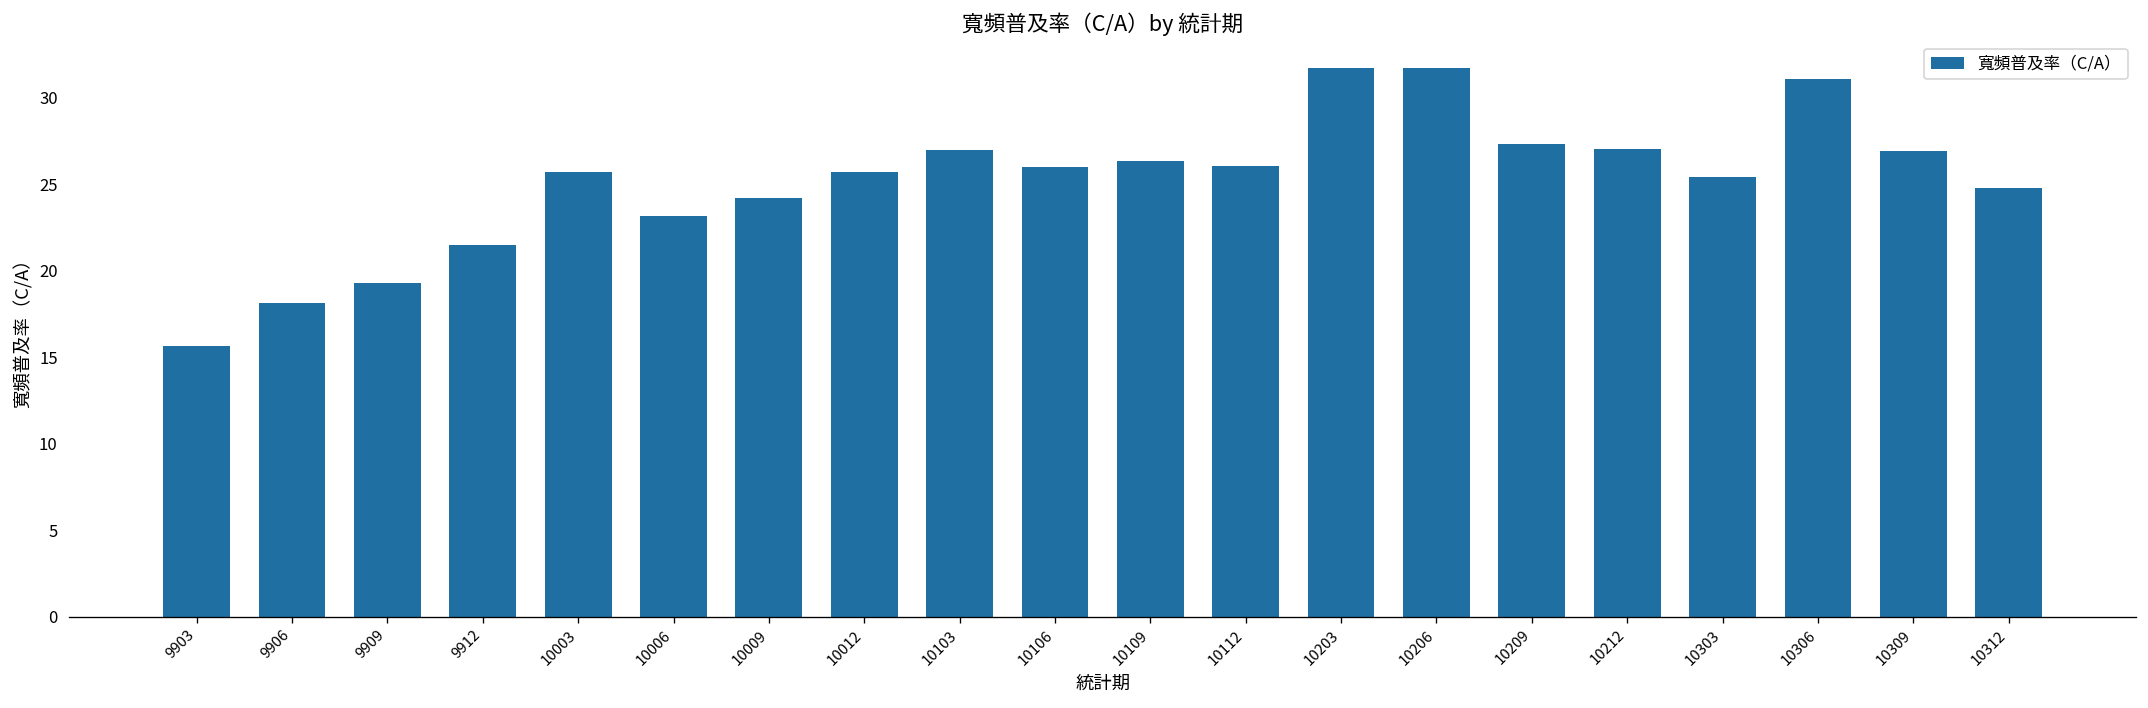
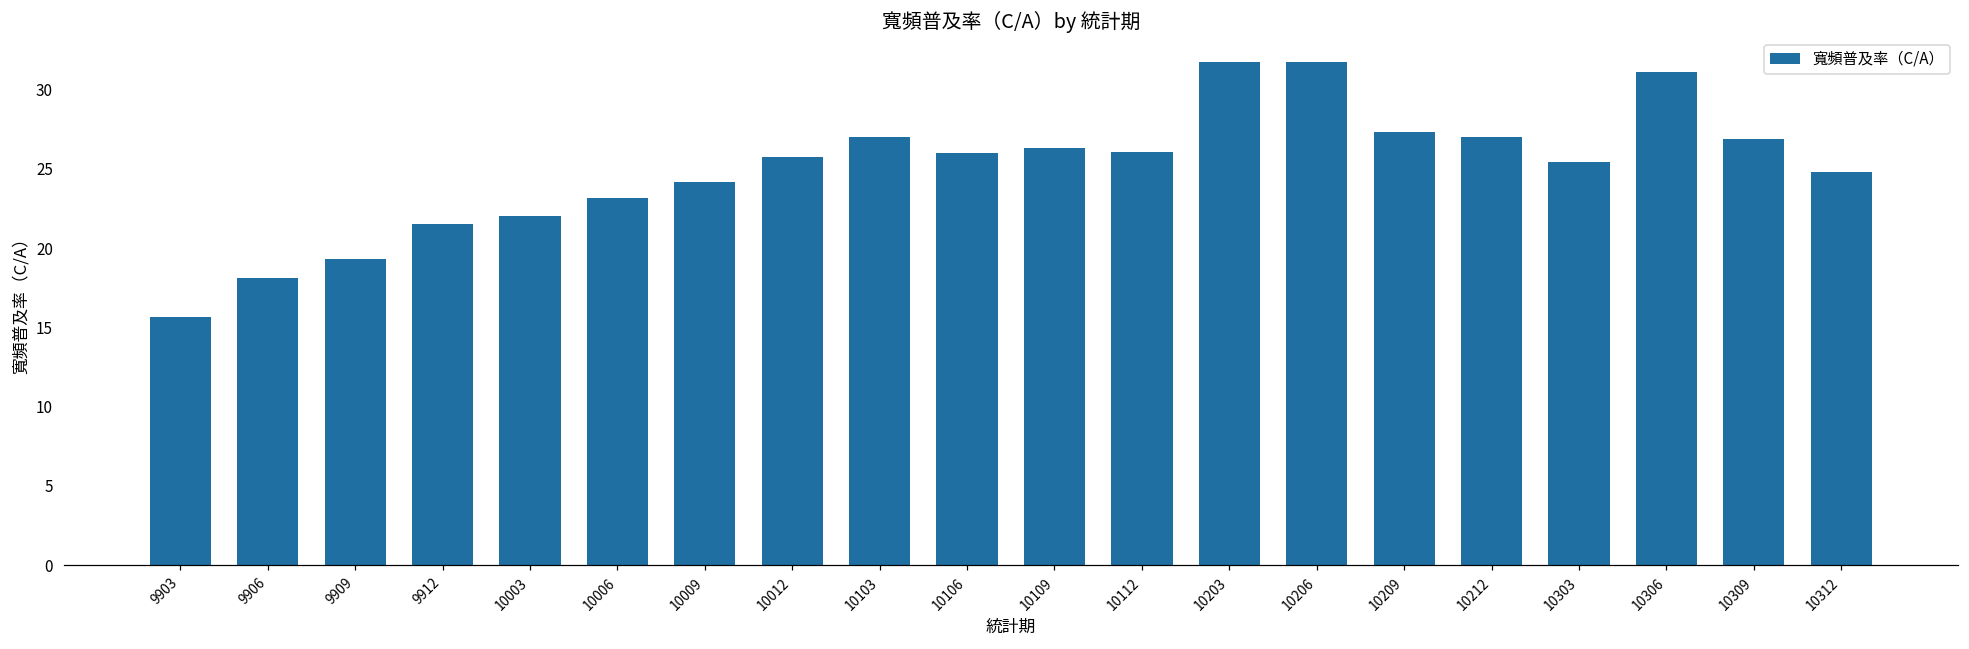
10003: 25.7 -> 22.0
